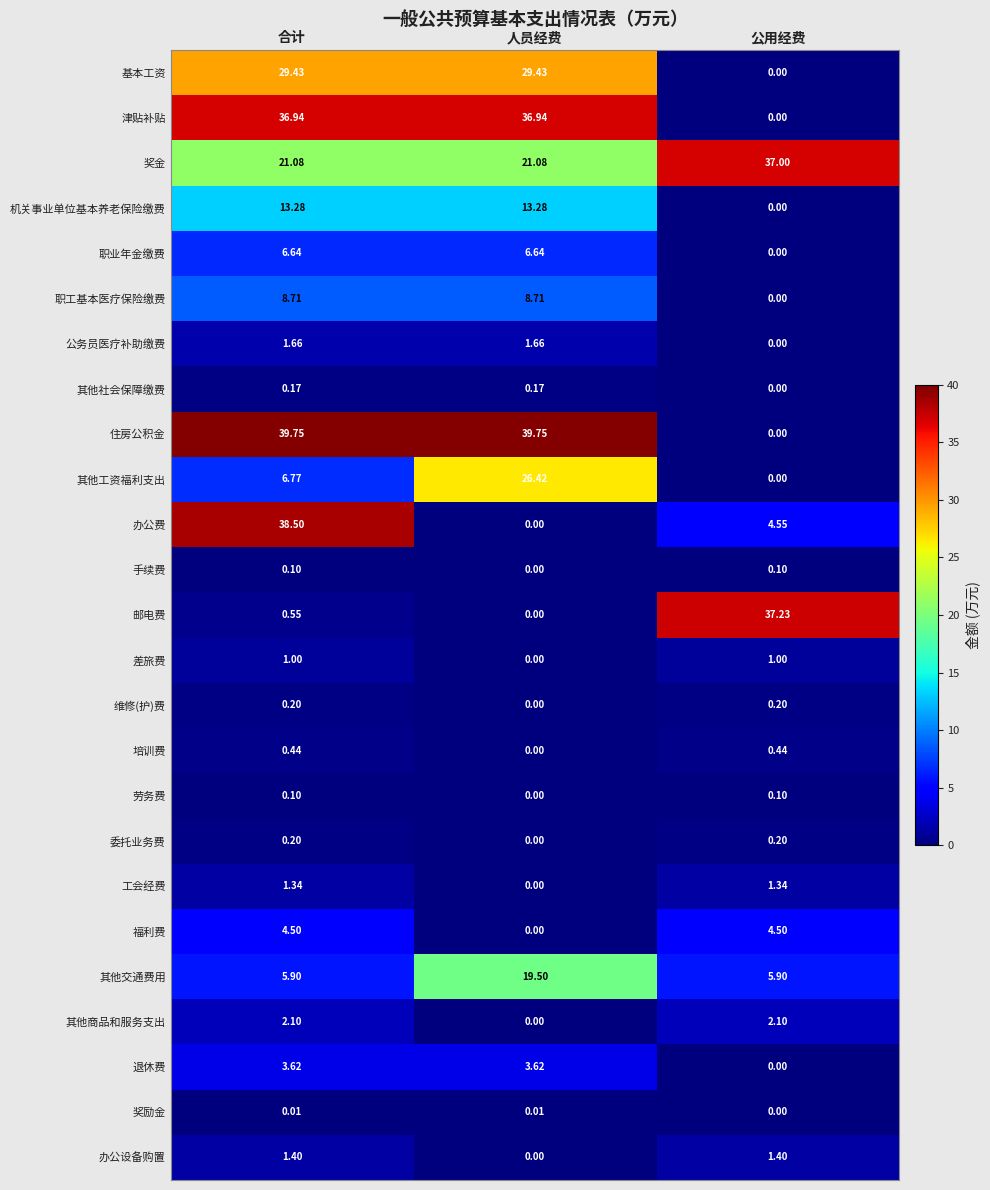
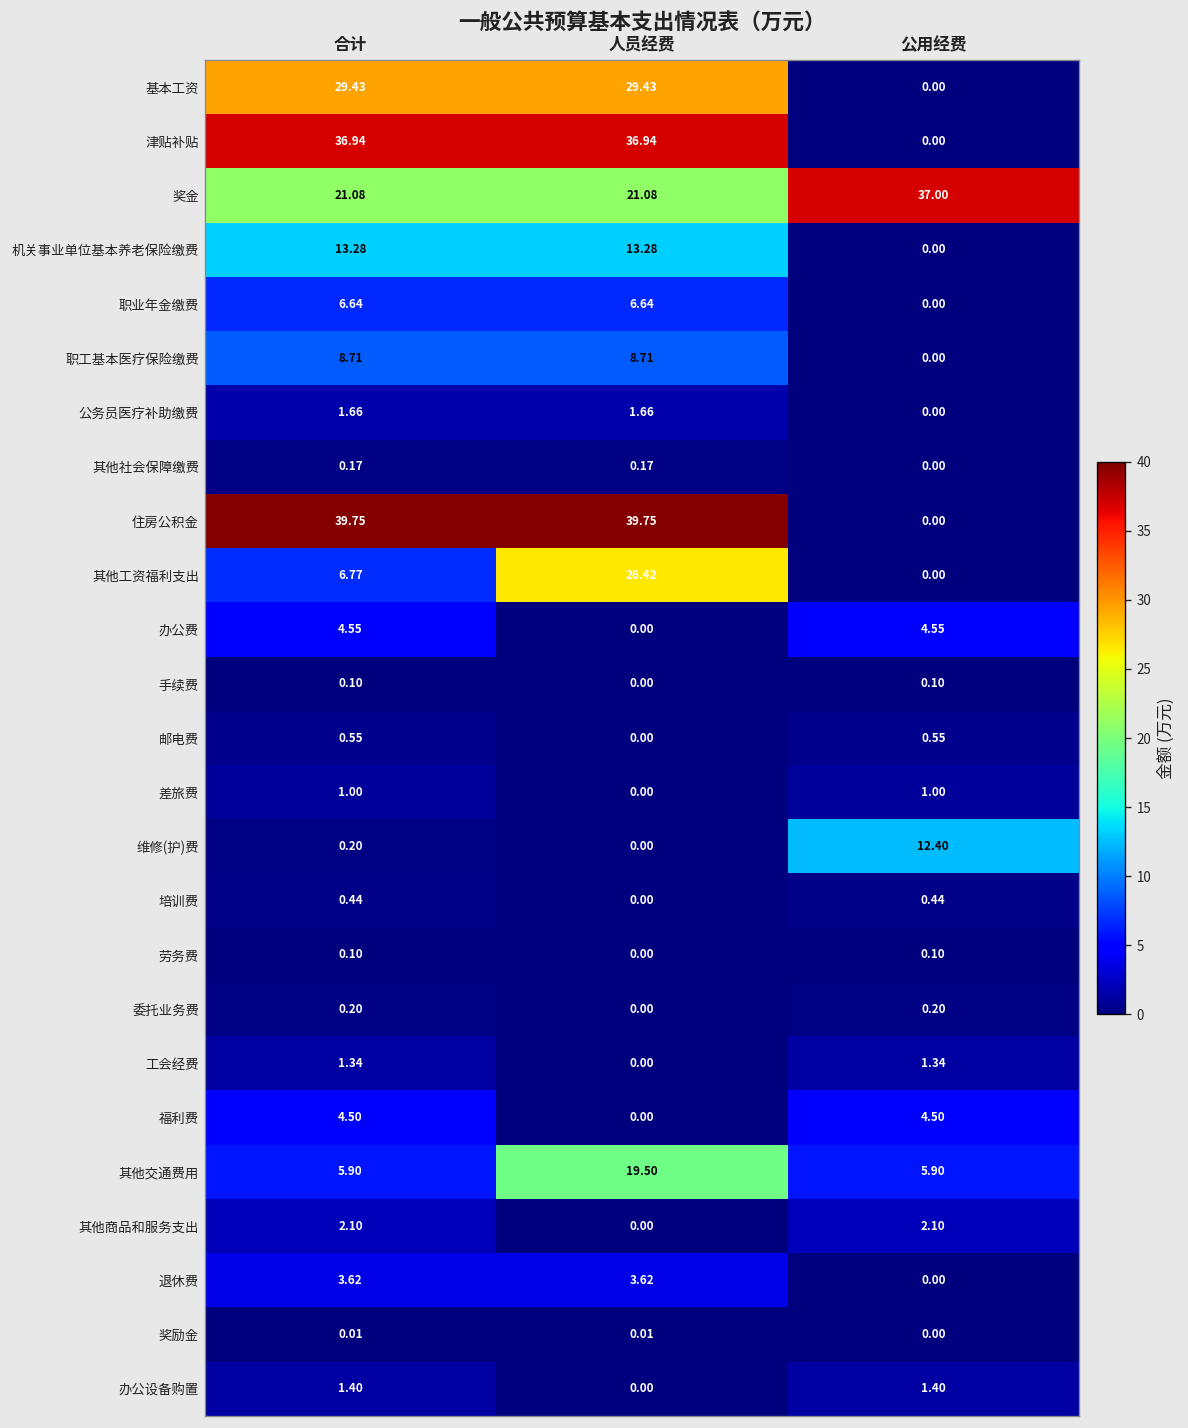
办公费, 合计: 38.50 -> 4.55
邮电费, 公用经费: 37.23 -> 0.55
维修(护)费, 公用经费: 0.20 -> 12.40
